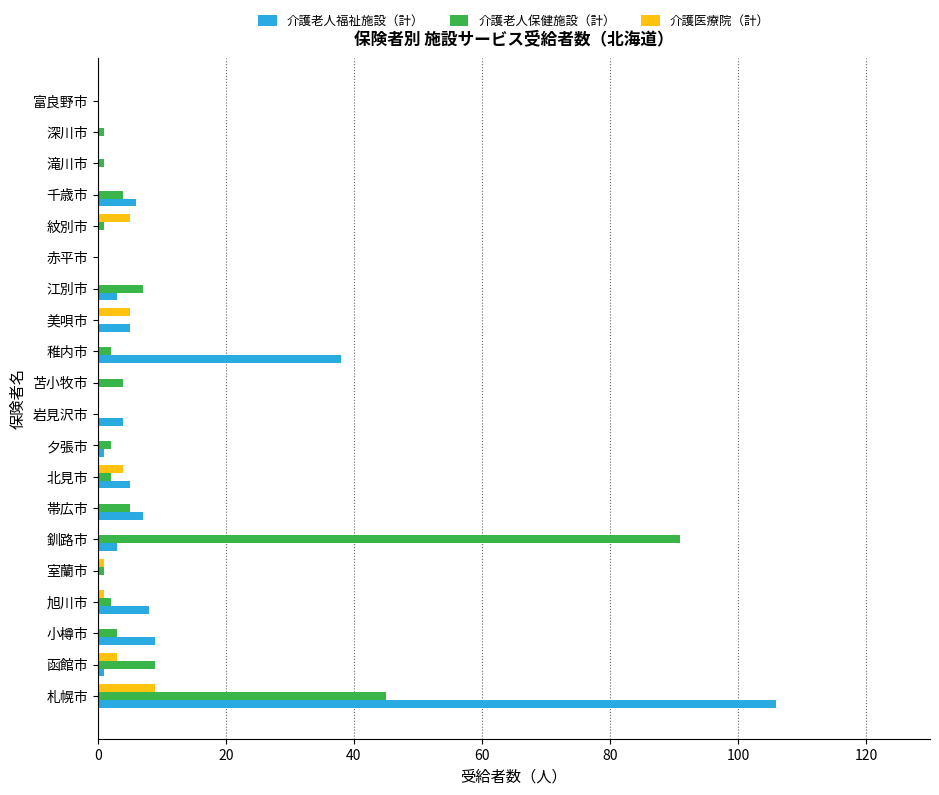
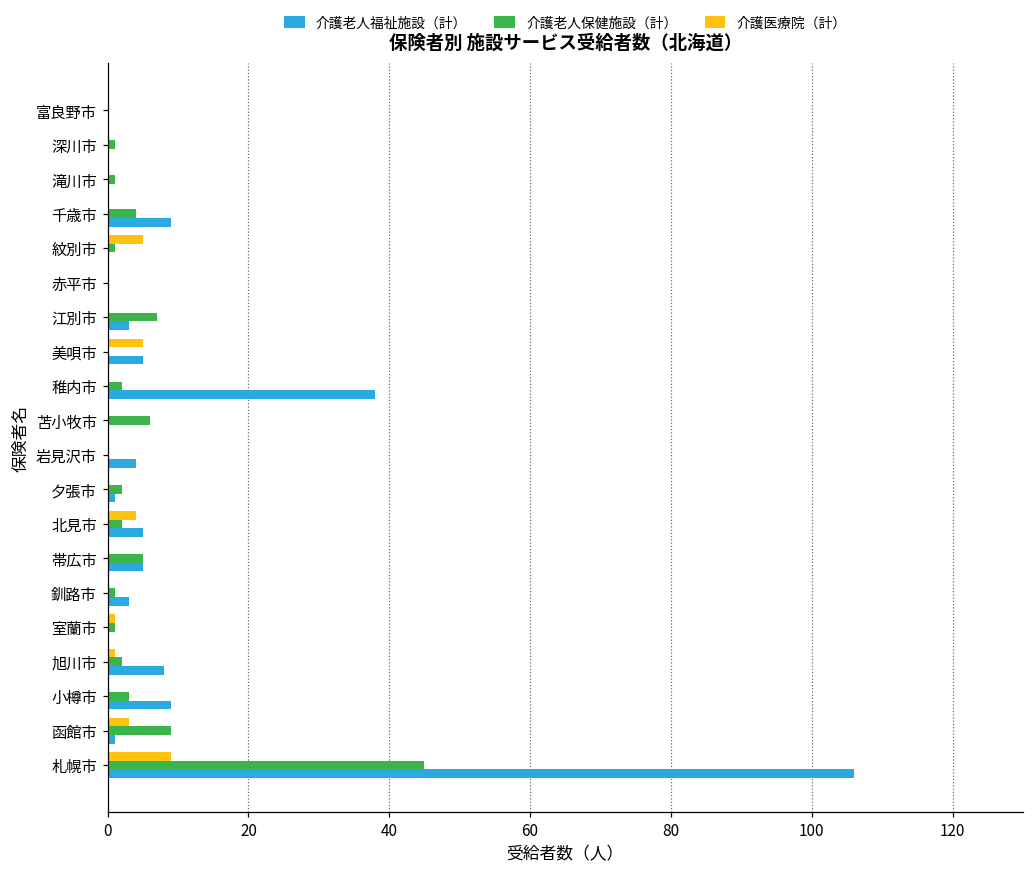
介護老人福祉施設（計）, 千歳市: 6 -> 9
介護老人保健施設（計）, 苫小牧市: 4 -> 6
介護老人福祉施設（計）, 帯広市: 7 -> 5
介護老人保健施設（計）, 釧路市: 91 -> 1
